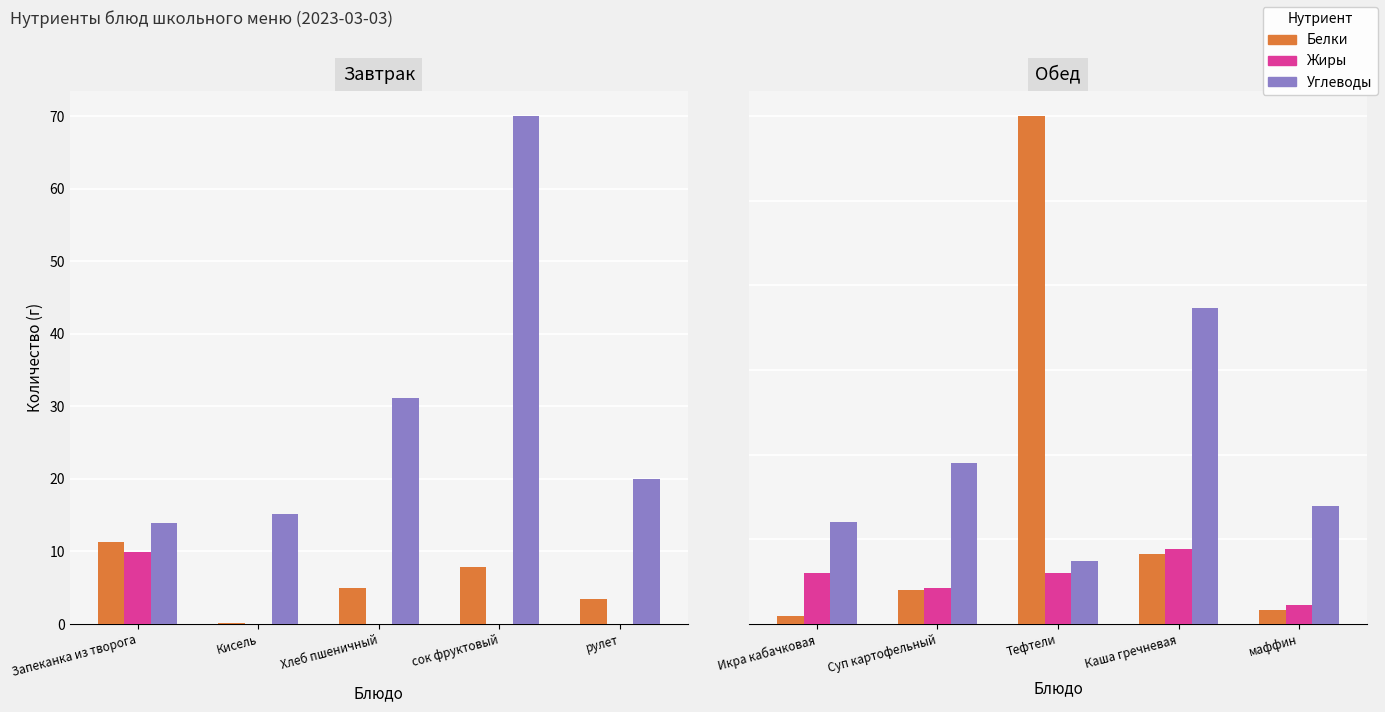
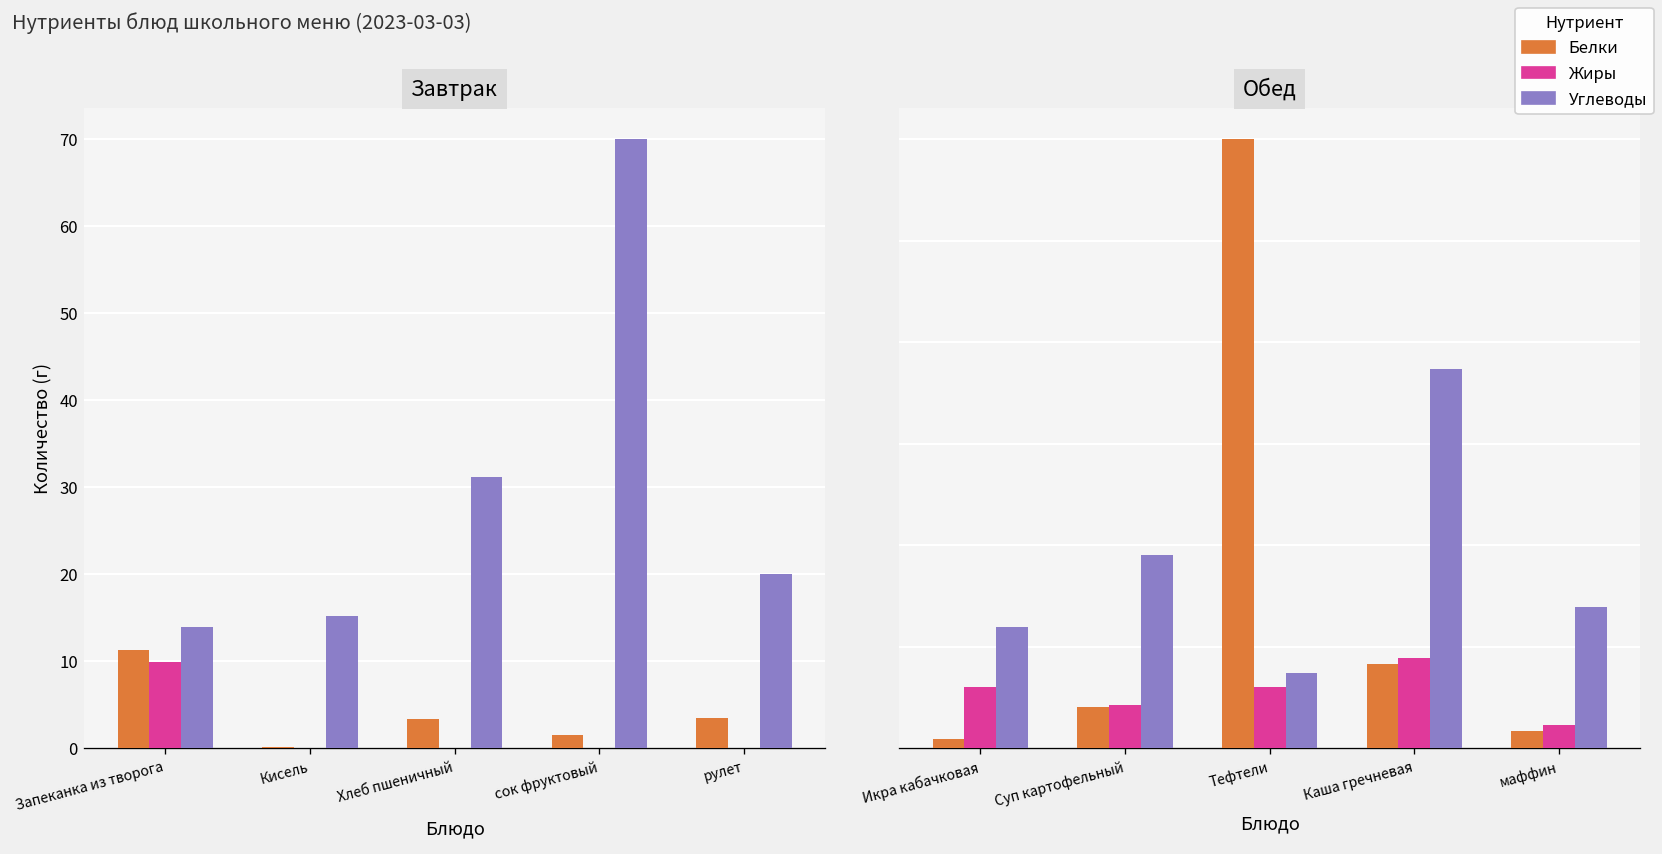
Завтрак, Белки, Хлеб пшеничный: 5 -> 3
Завтрак, Белки, сок фруктовый: 8 -> 2
